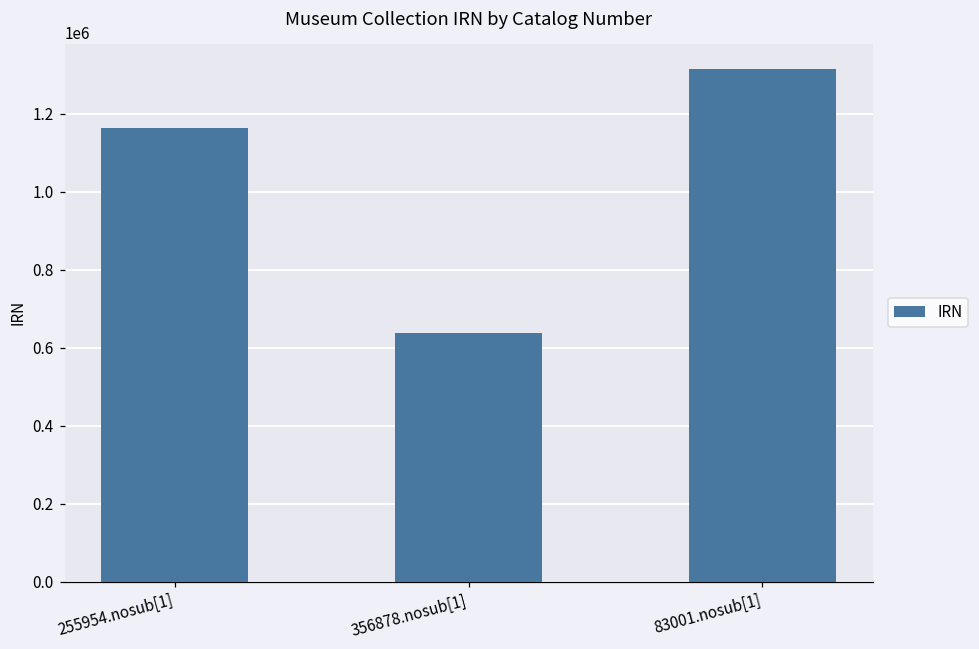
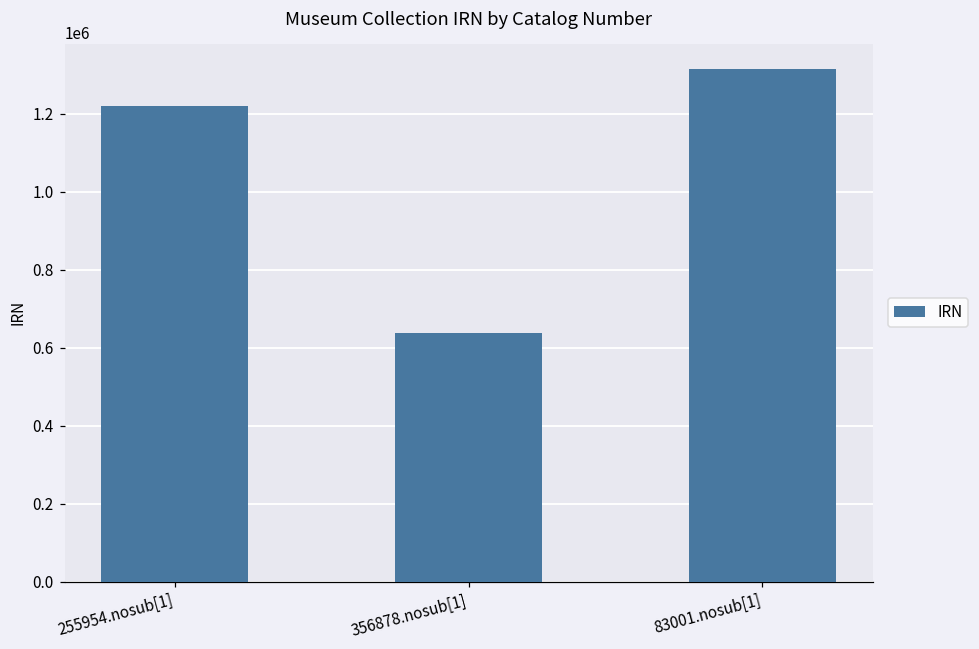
255954.nosub[1]: 1160000 -> 1220000
